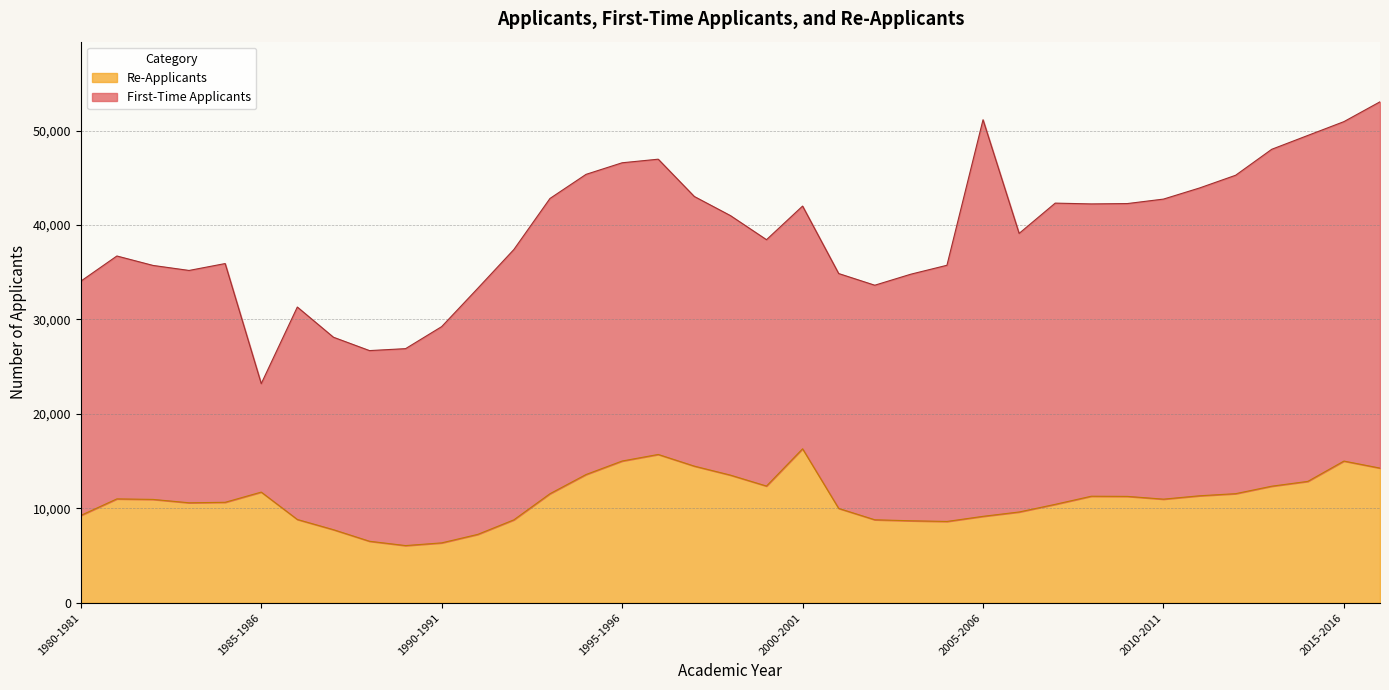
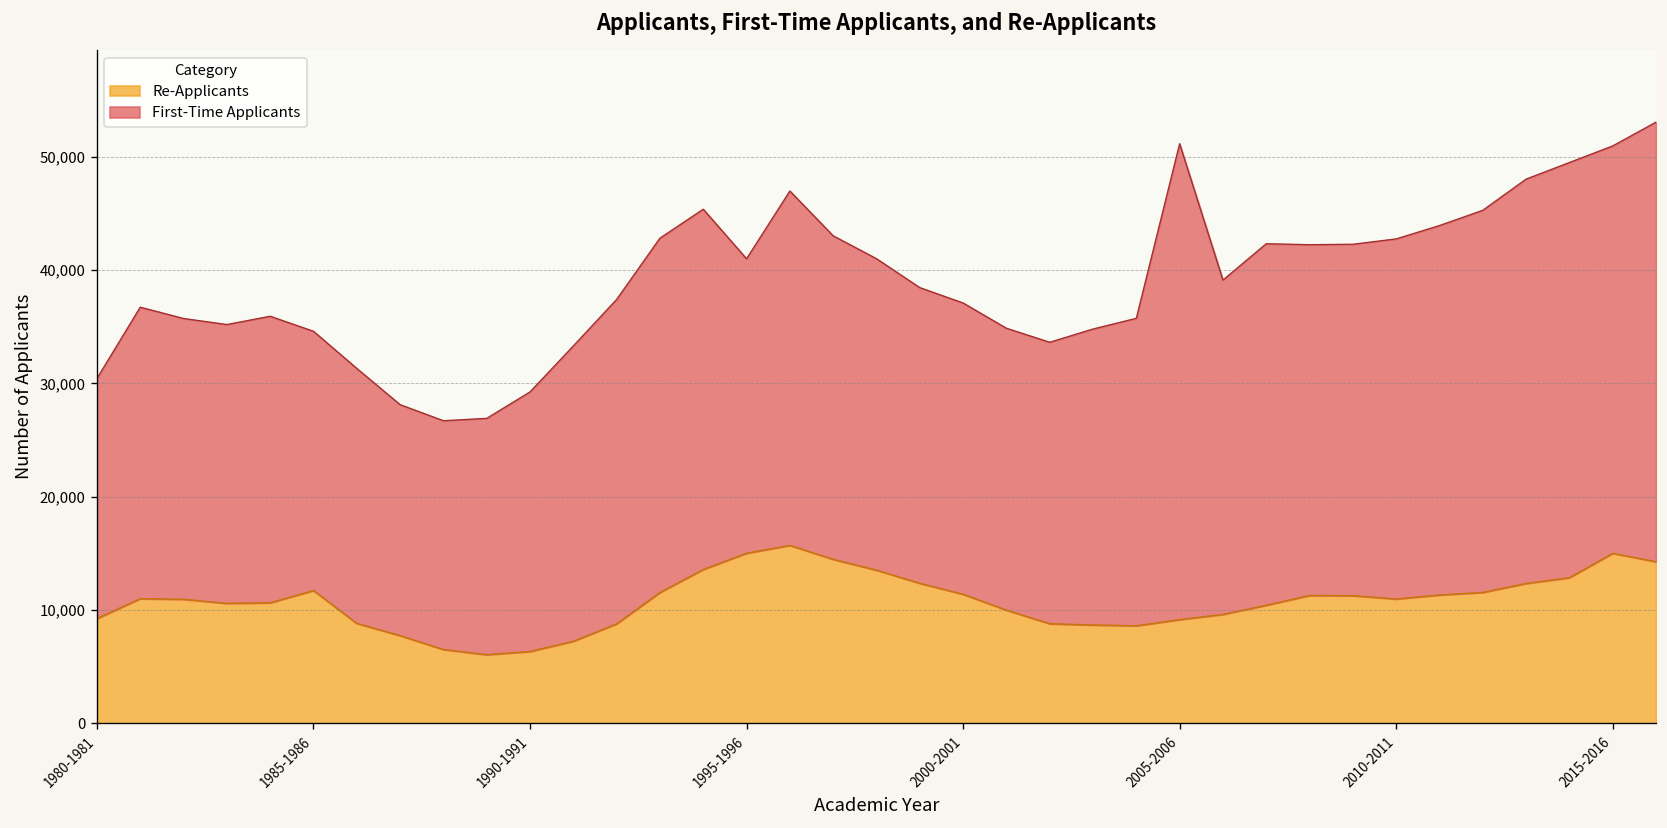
First-Time Applicants, 1980-1981: 25,000 -> 21,000
First-Time Applicants, 1985-1986: 11,000 -> 23,000
First-Time Applicants, 1995-1996: 32,000 -> 26,000
Re-Applicants, 2000-2001: 16,000 -> 11,000
